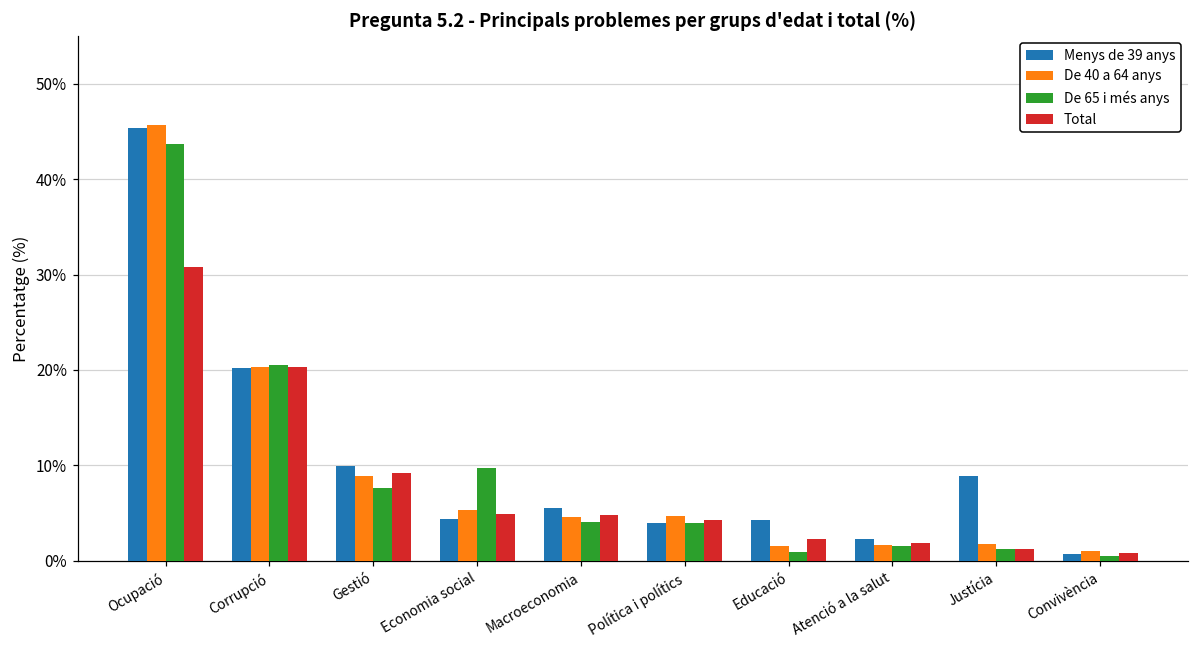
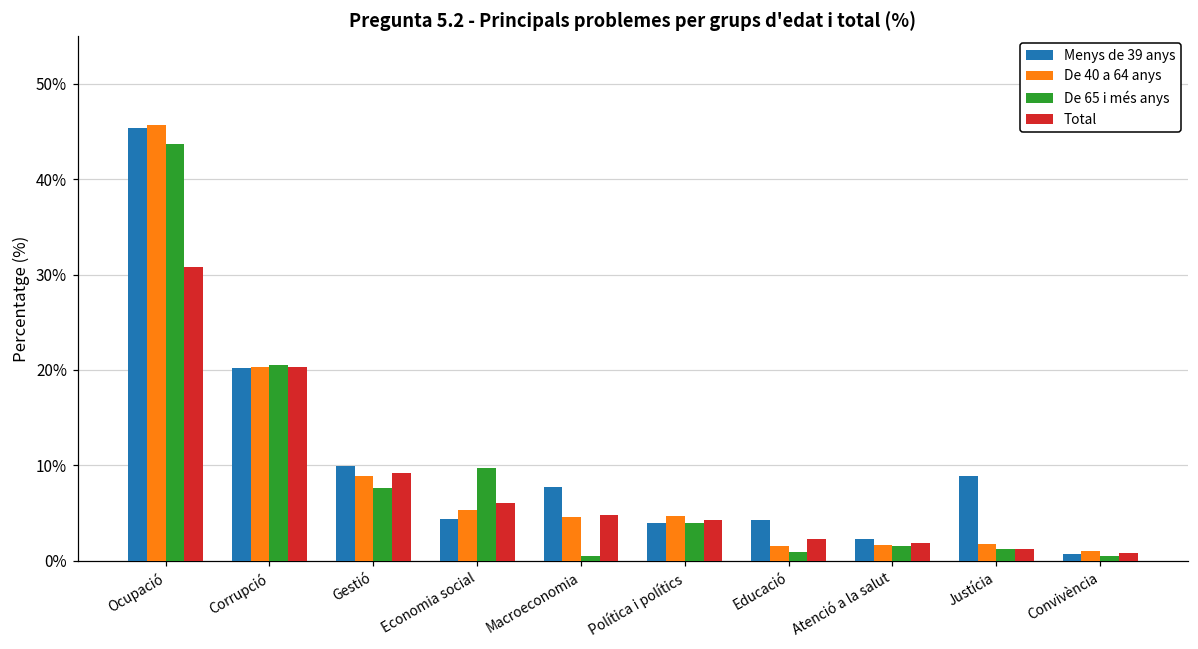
Total, Economia social: 5% -> 6%
Menys de 39 anys, Macroeconomia: 6% -> 8%
De 65 i més anys, Macroeconomia: 4% -> 0%
